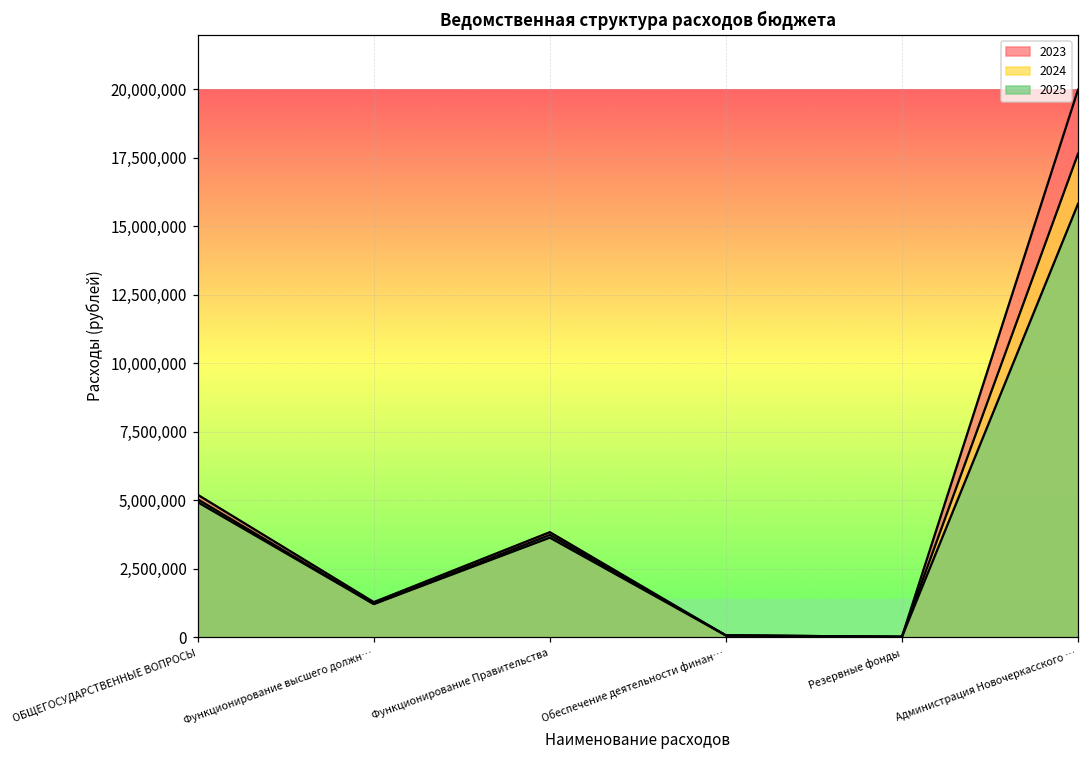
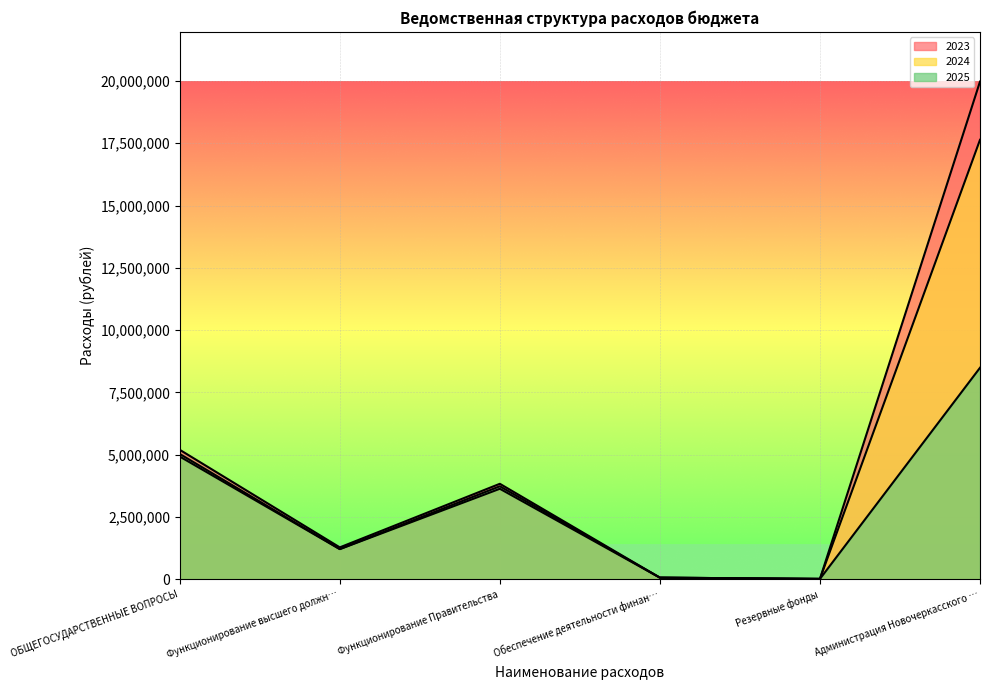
2025, Администрация Новочеркасского …: 15,800,000 -> 8,500,000
